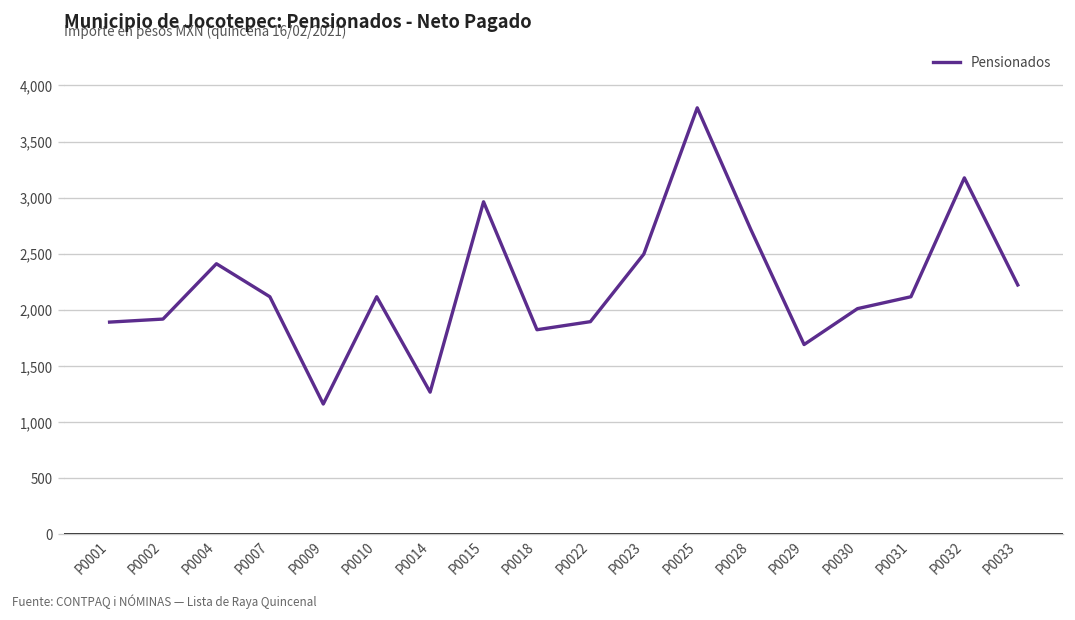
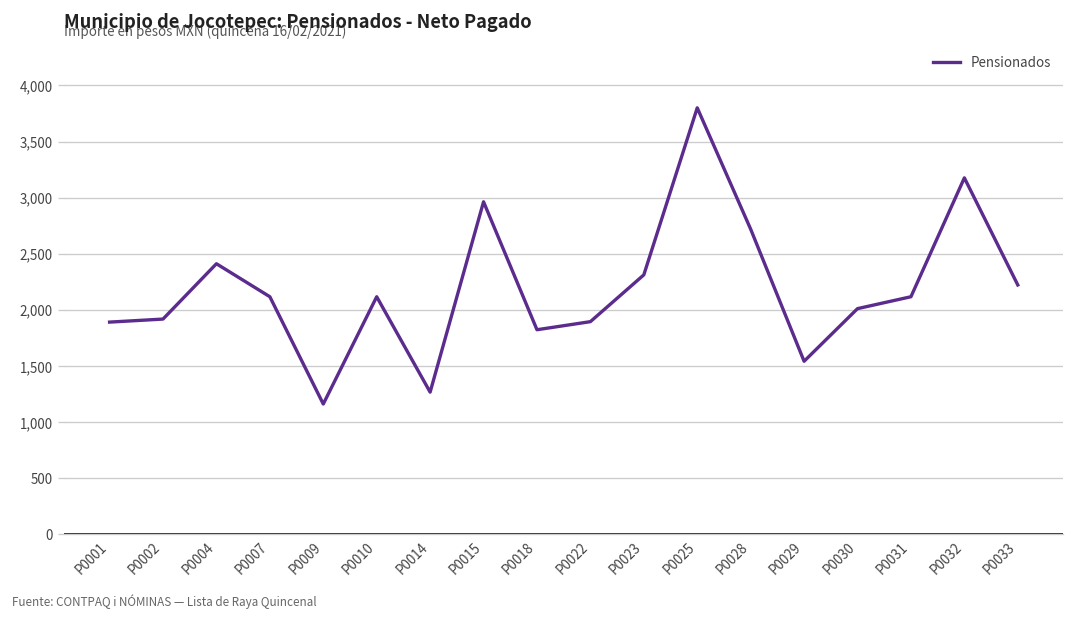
P0023: 2,500 -> 2,300
P0029: 1,700 -> 1,500
